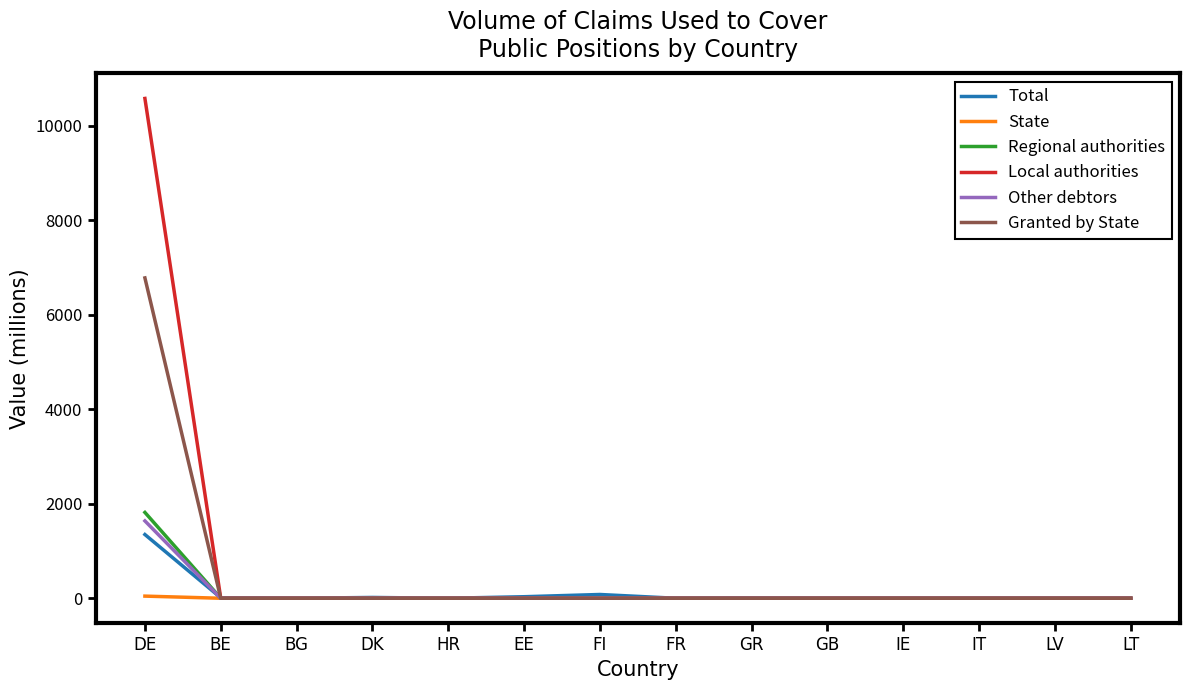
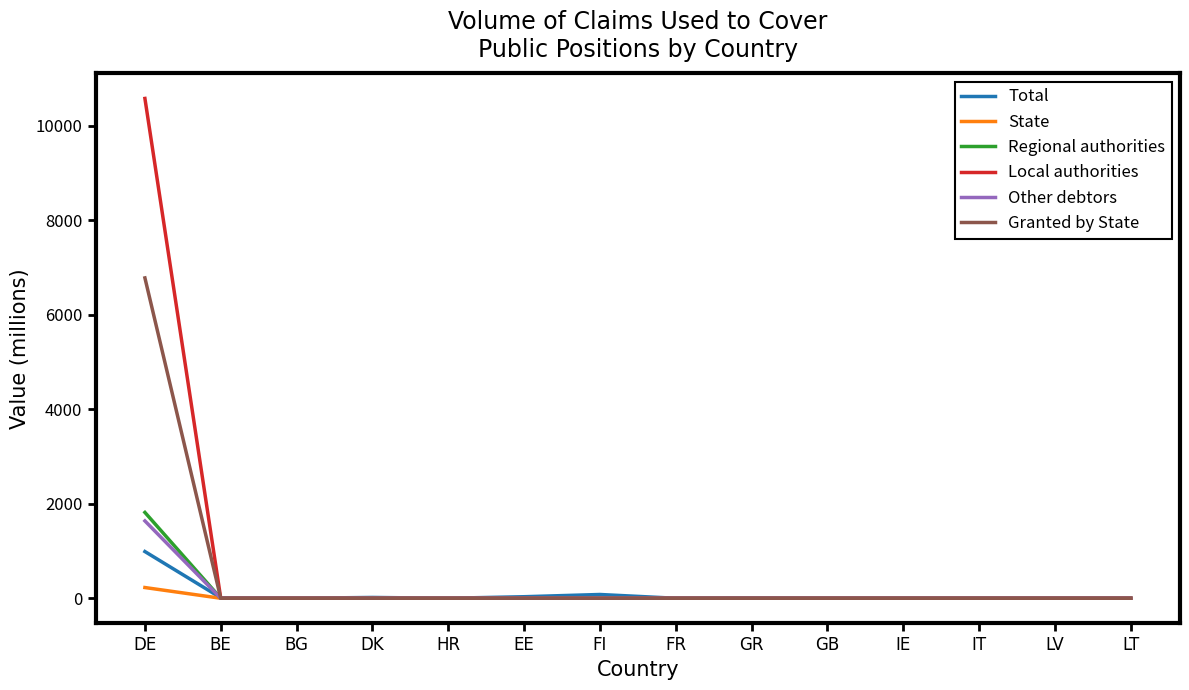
Total, DE: 1300 -> 1000
State, DE: 0 -> 200
